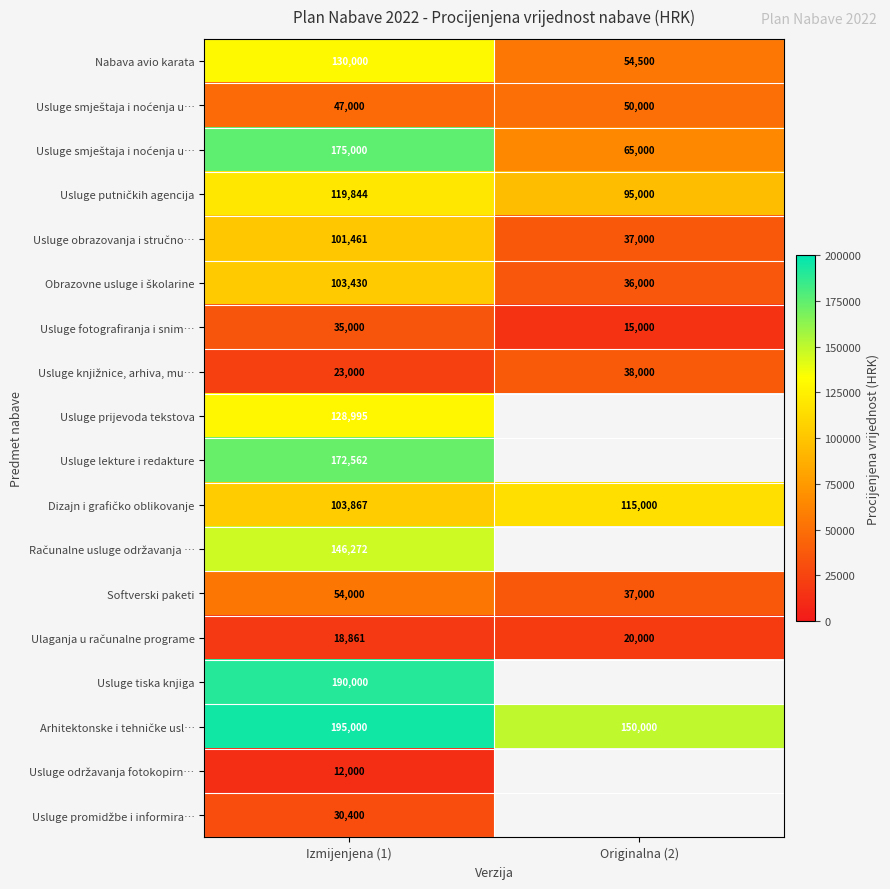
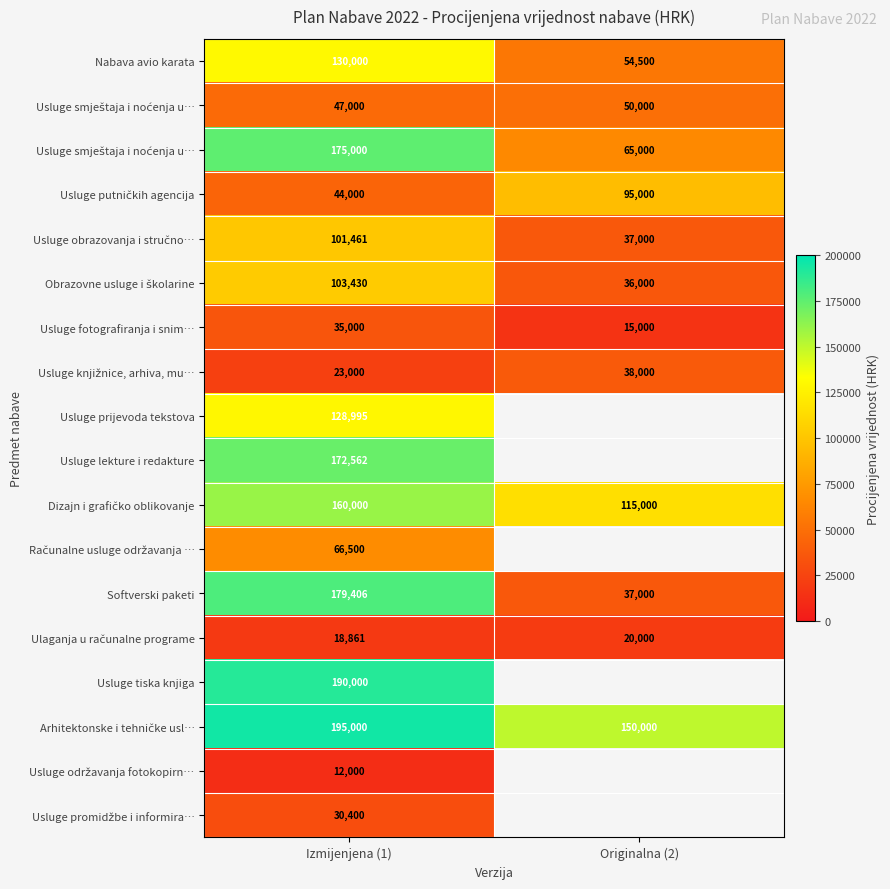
Usluge putničkih agencija, Izmijenjena (1): 119,844 -> 44,000
Dizajn i grafičko oblikovanje, Izmijenjena (1): 103,867 -> 160,000
Računalne usluge održavanja …, Izmijenjena (1): 146,272 -> 66,500
Softverski paketi, Izmijenjena (1): 54,000 -> 179,406
